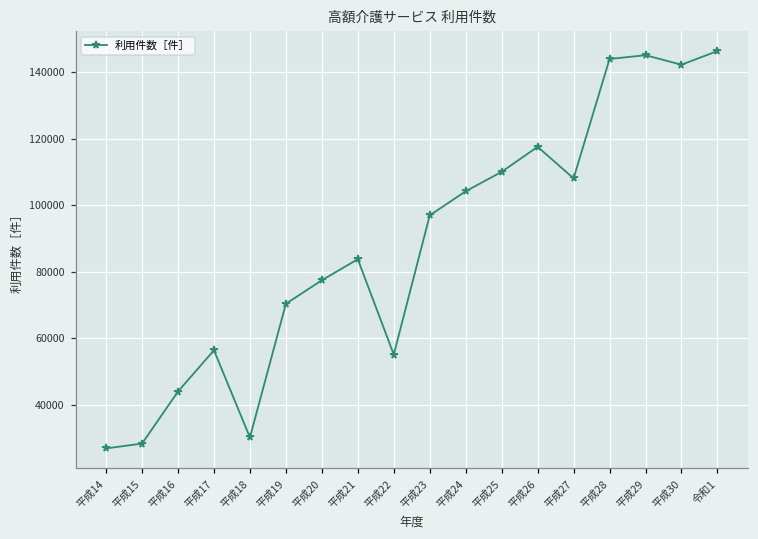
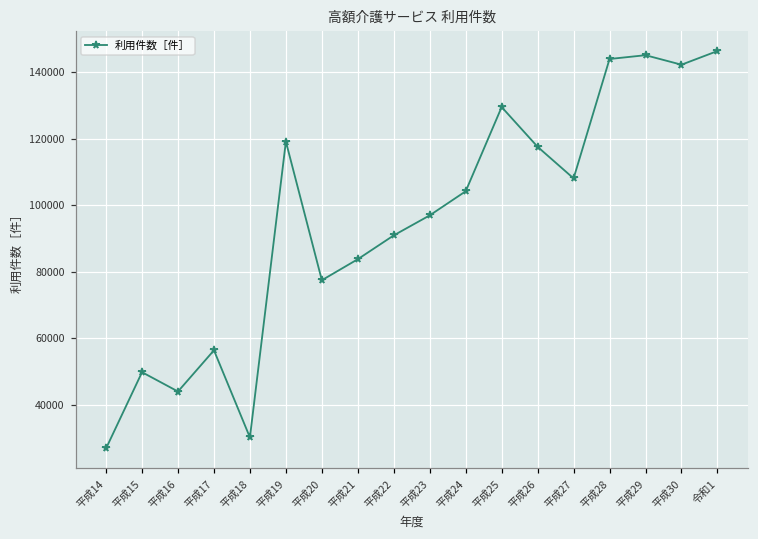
平成15: 28000 -> 50000
平成19: 70000 -> 119000
平成22: 55000 -> 91000
平成25: 110000 -> 129000
